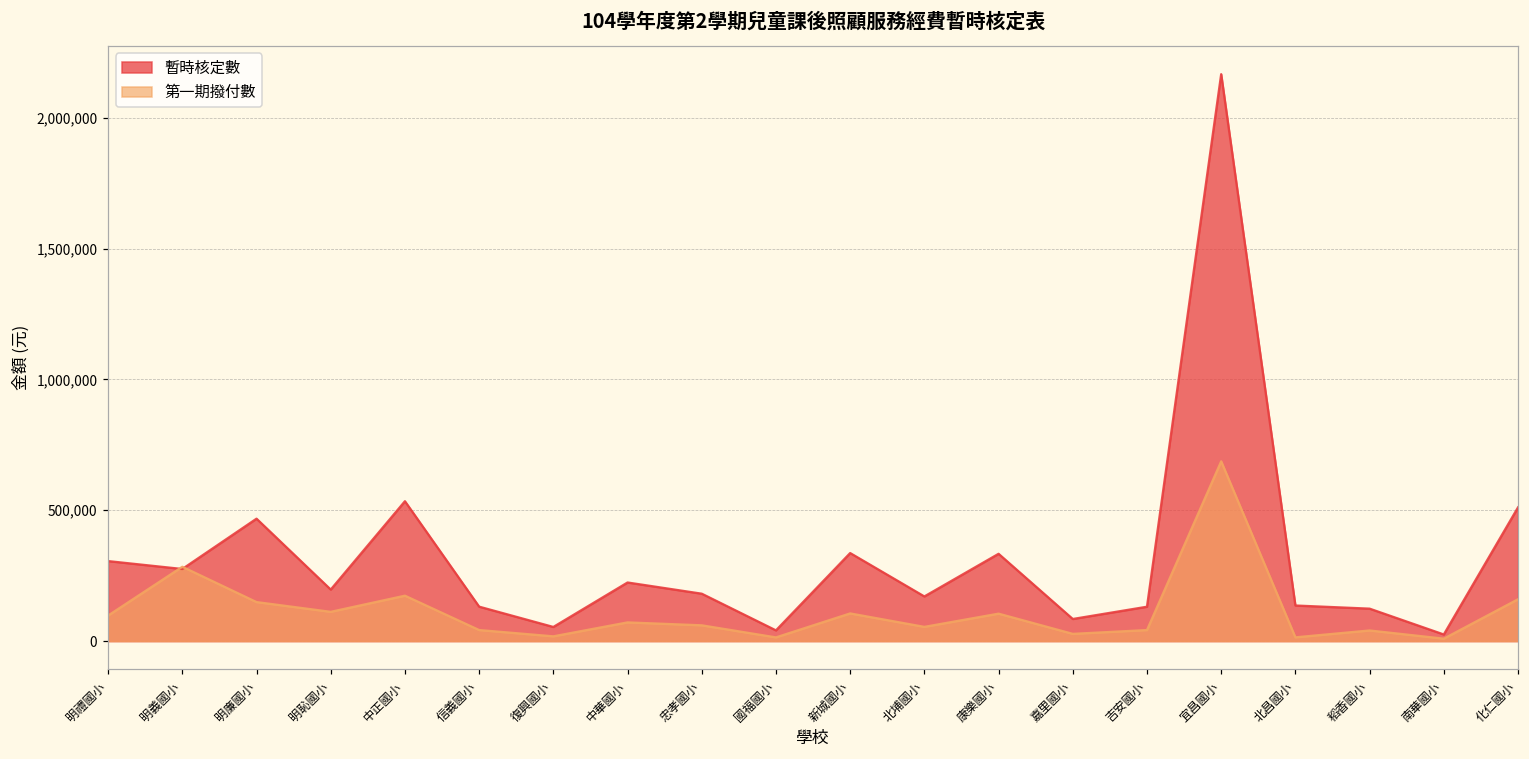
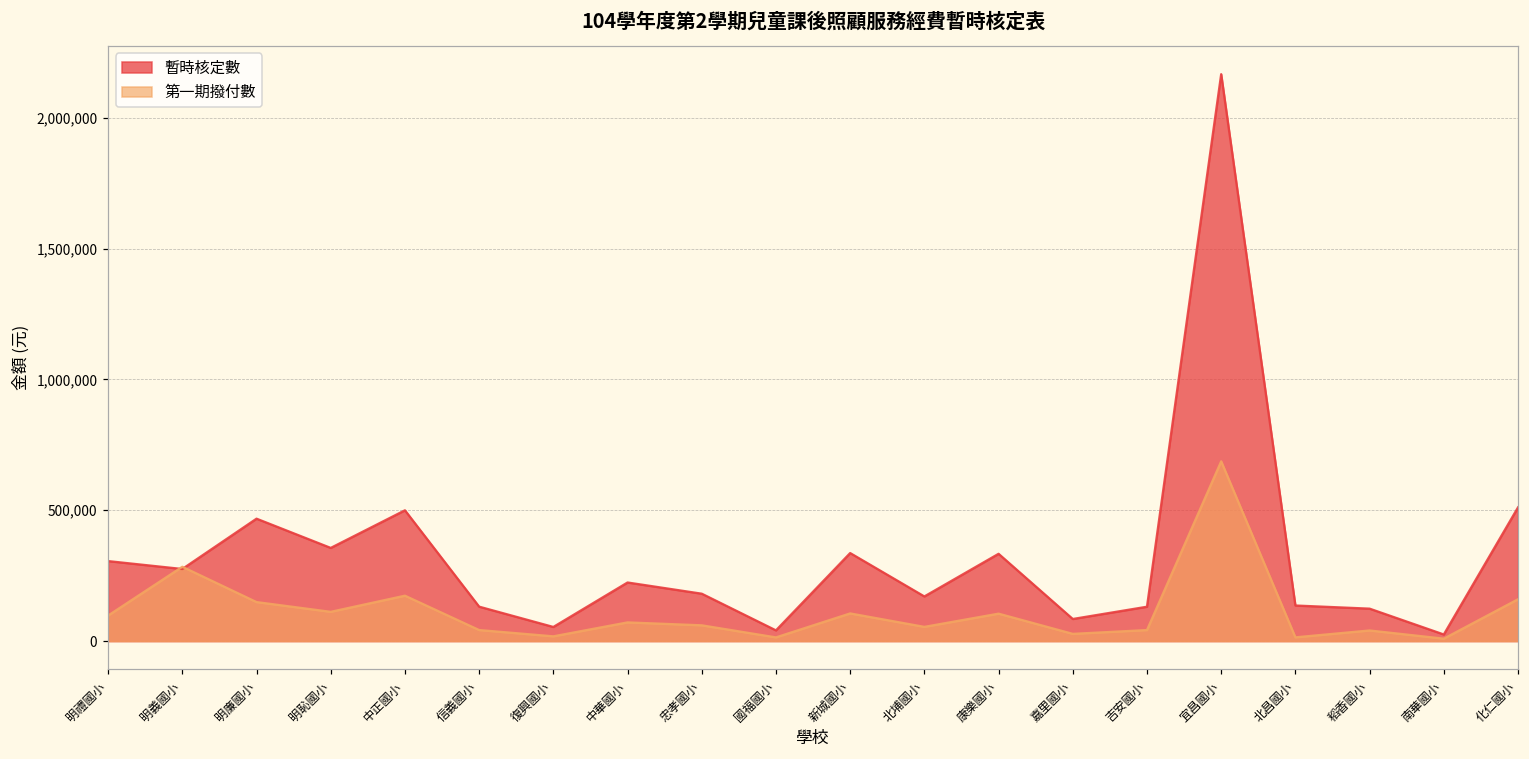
暫時核定數, 明恥國小: 200,000 -> 360,000
暫時核定數, 中正國小: 530,000 -> 500,000
